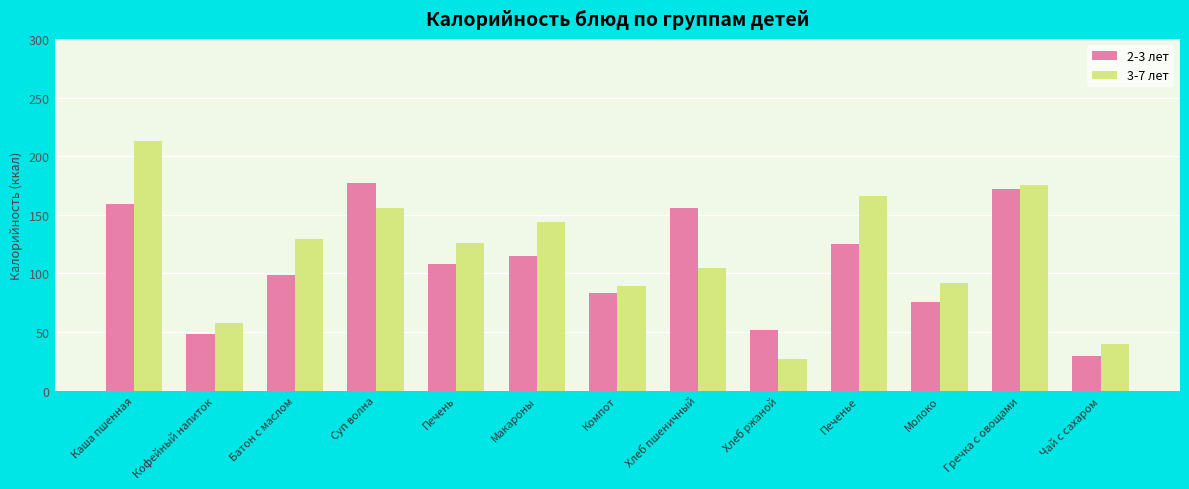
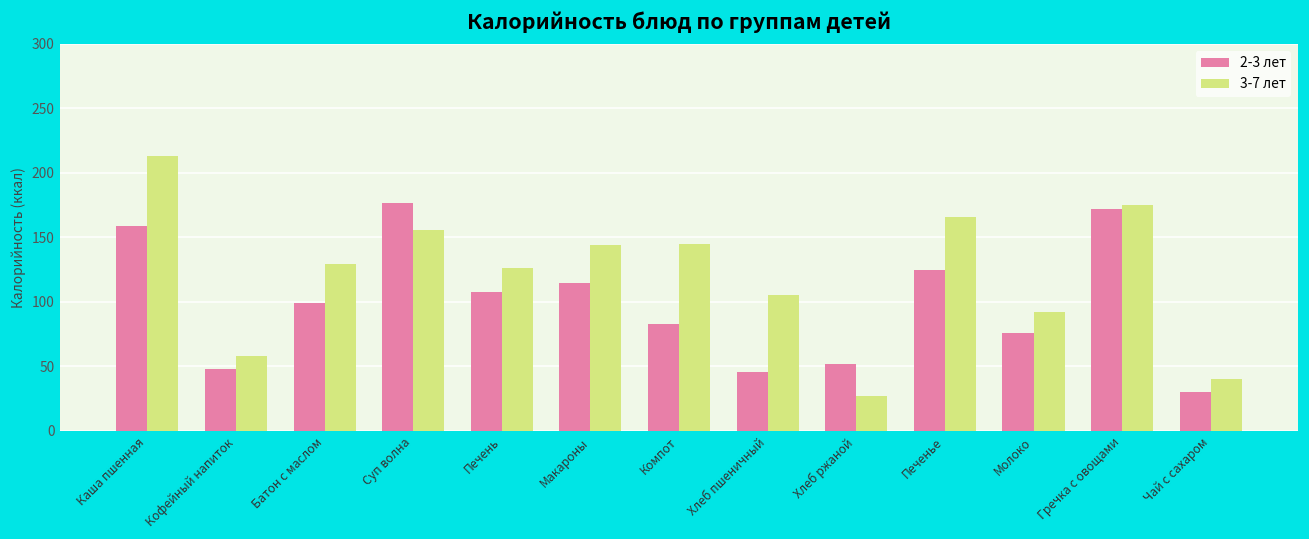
3-7 лет, Компот: 89 -> 145
2-3 лет, Хлеб пшеничный: 156 -> 46
